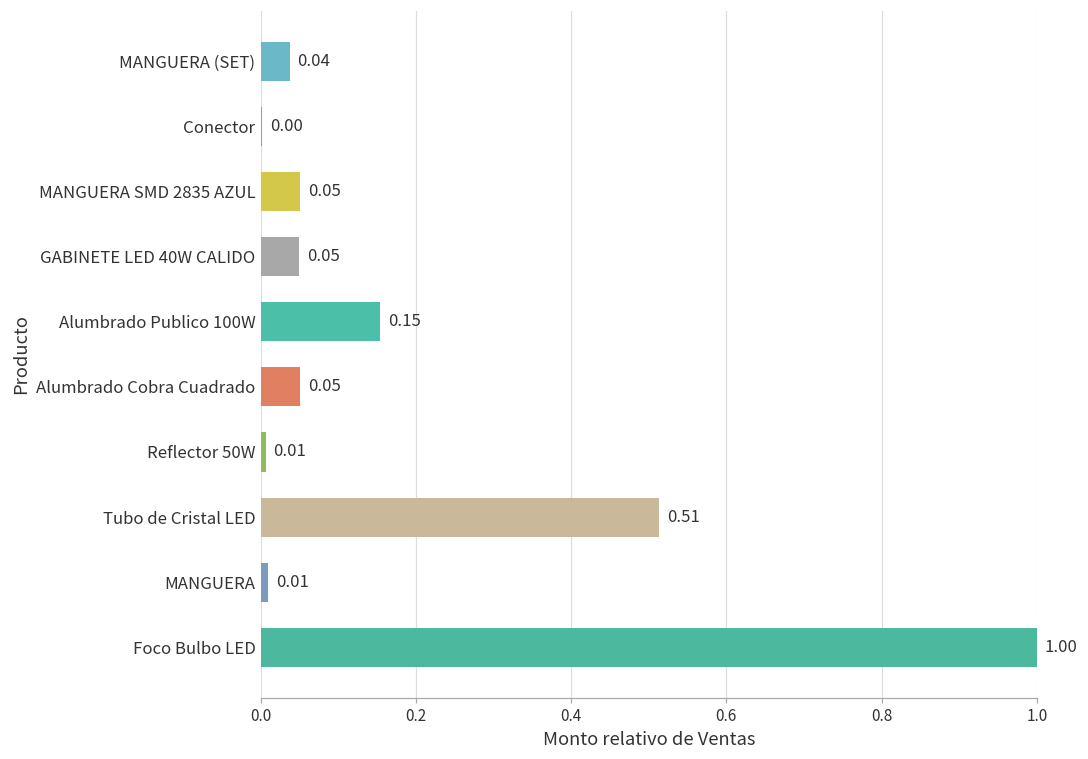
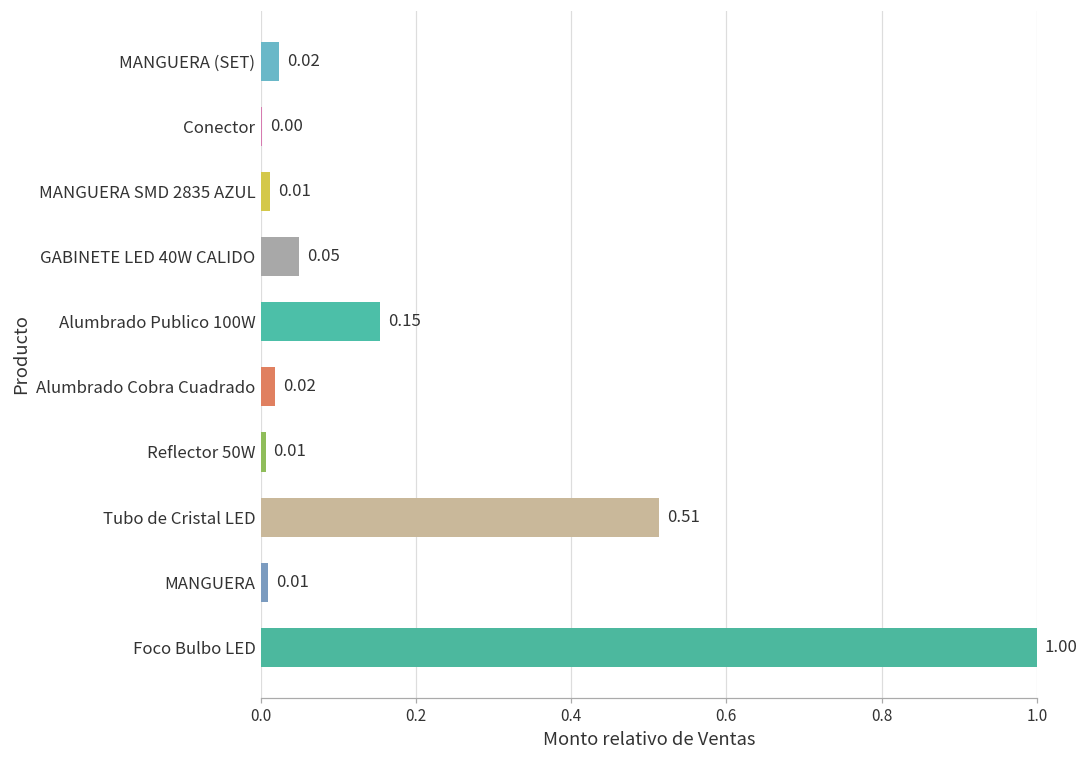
MANGUERA (SET): 0.04 -> 0.02
MANGUERA SMD 2835 AZUL: 0.05 -> 0.01
Alumbrado Cobra Cuadrado: 0.05 -> 0.02
